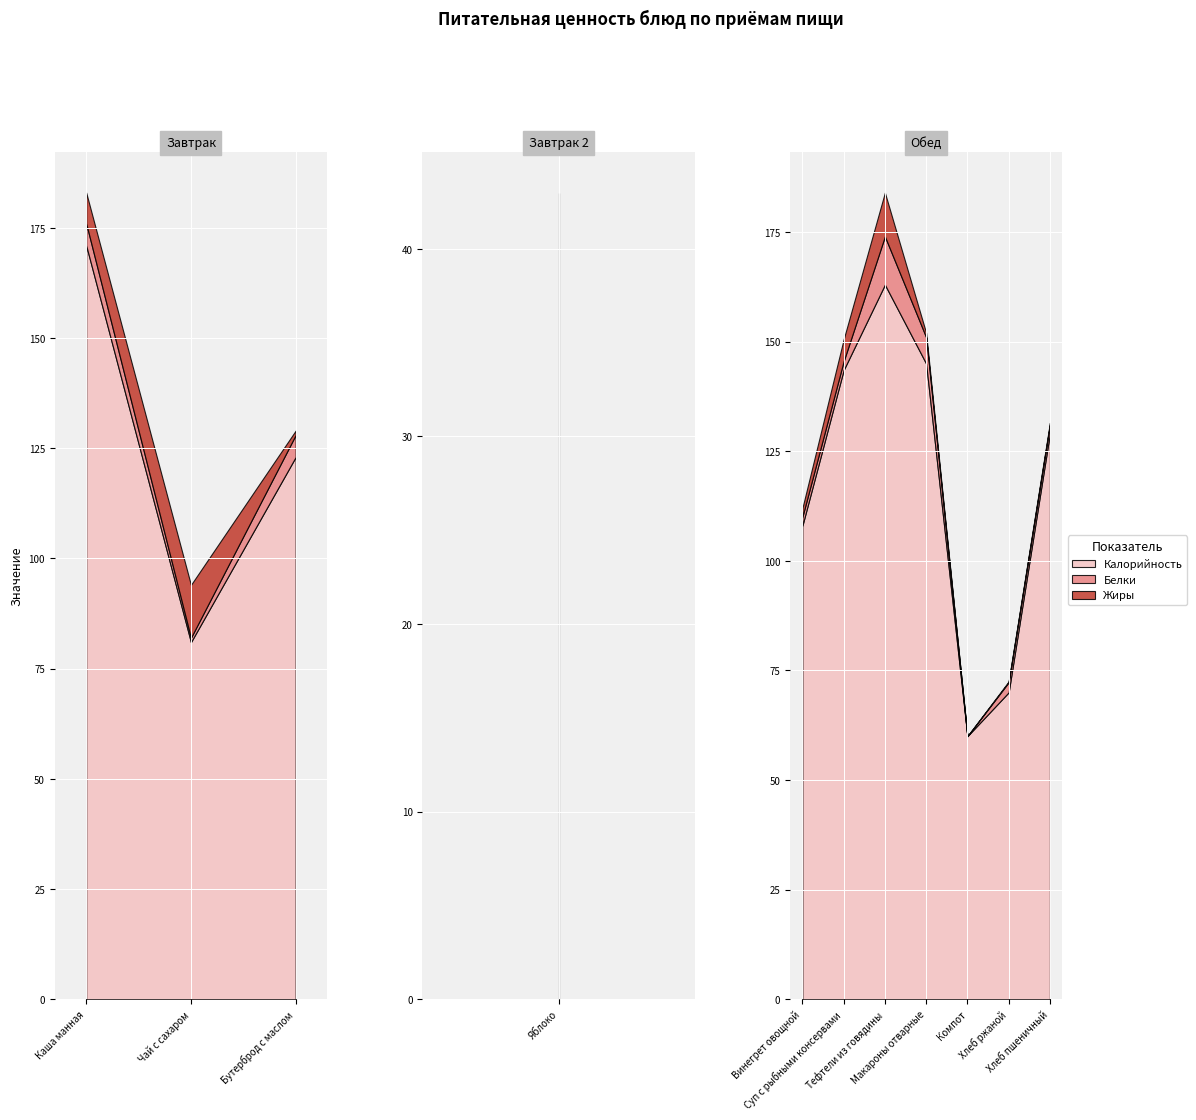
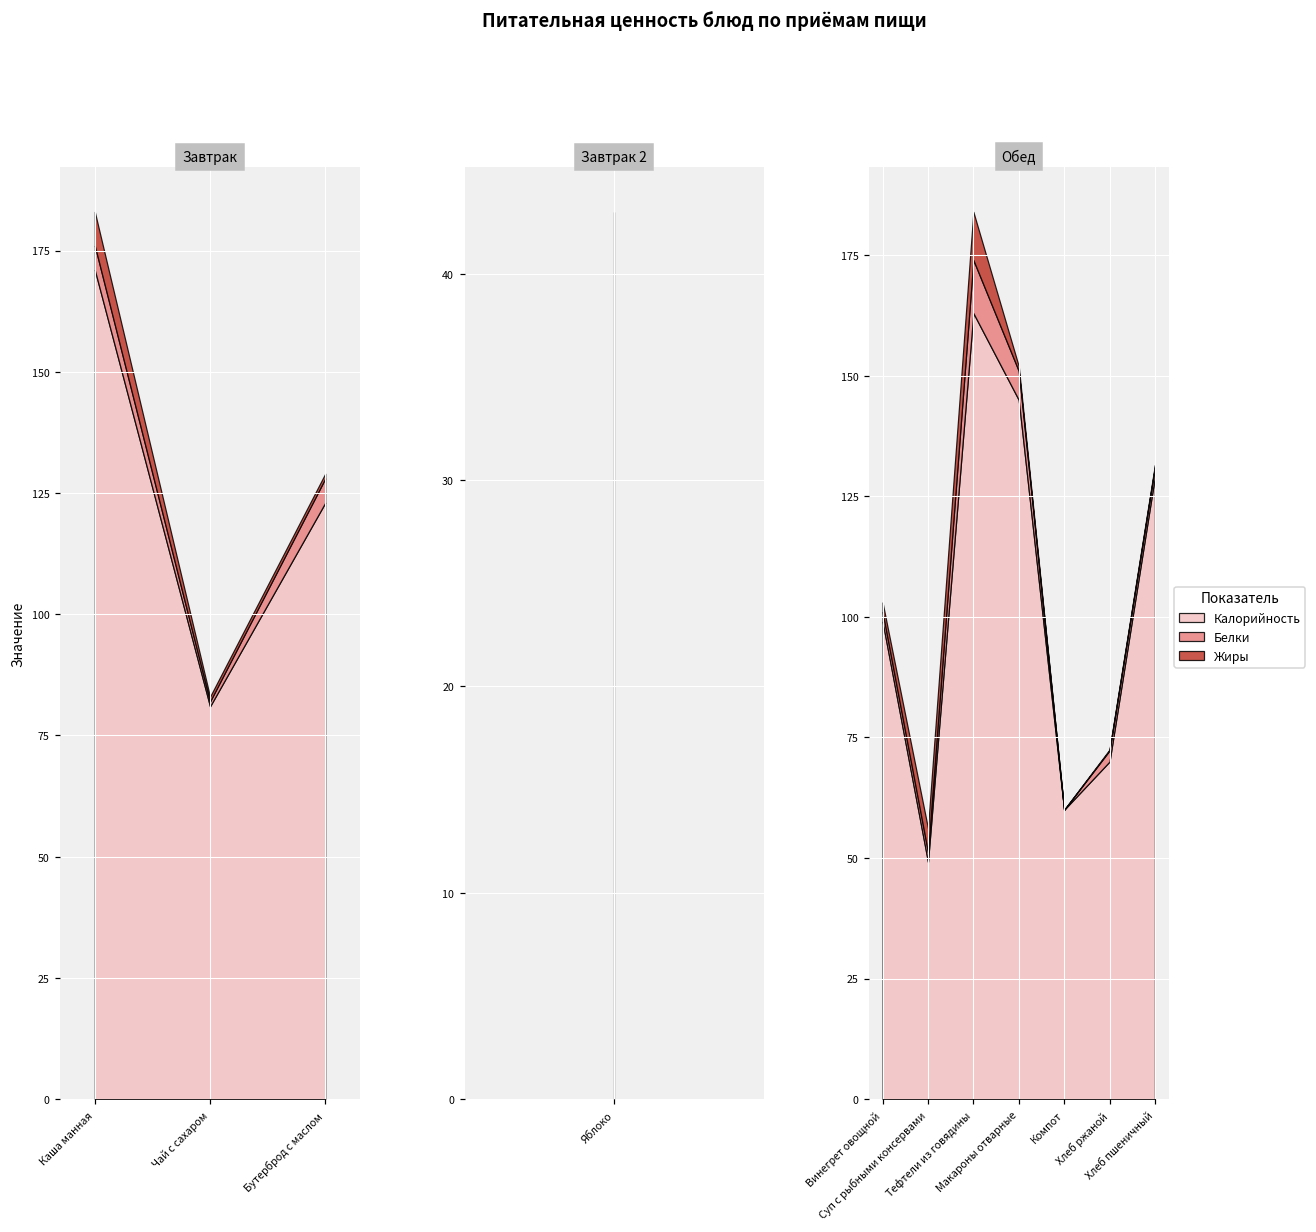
Завтрак, Жиры, Чай с сахаром: 12 -> 1
Обед, Калорийность, Винегрет овощной: 108 -> 99
Обед, Калорийность, Суп с рыбными консервами: 144 -> 49
